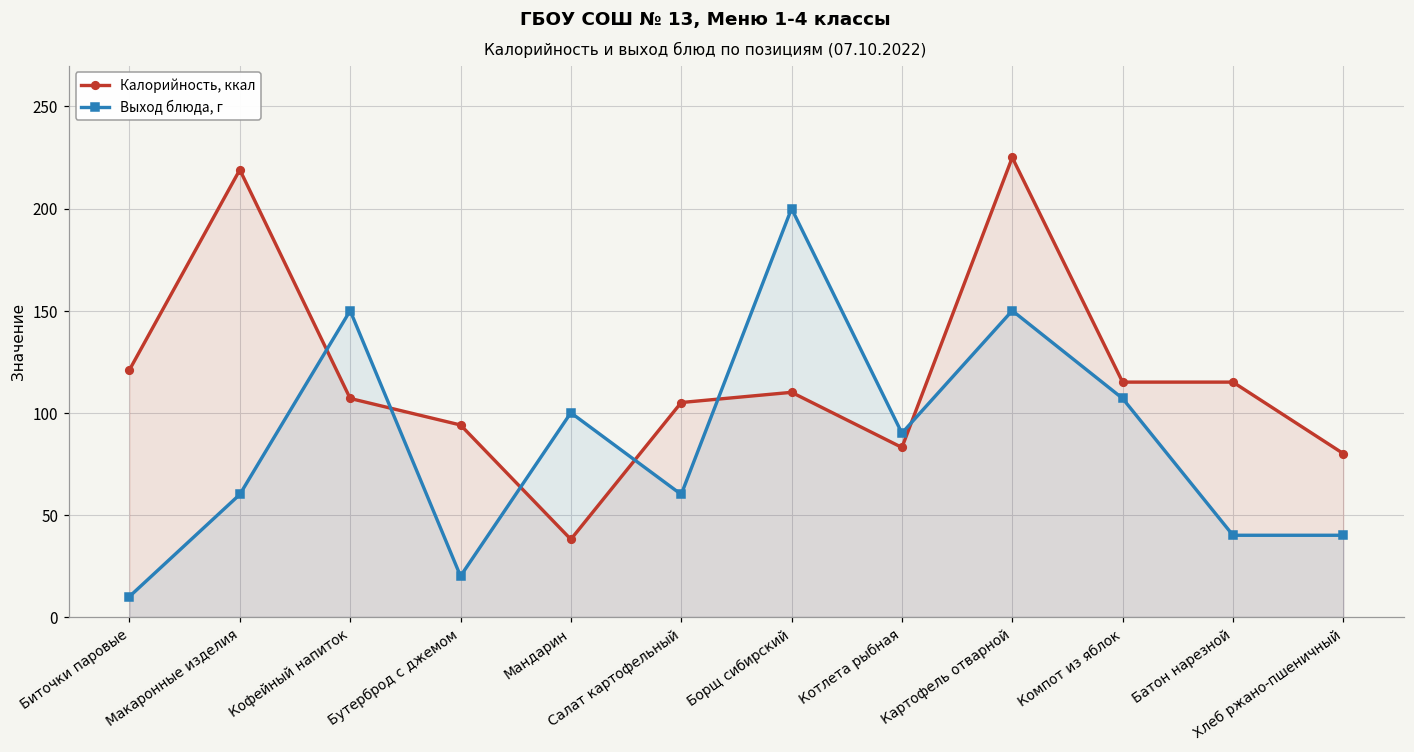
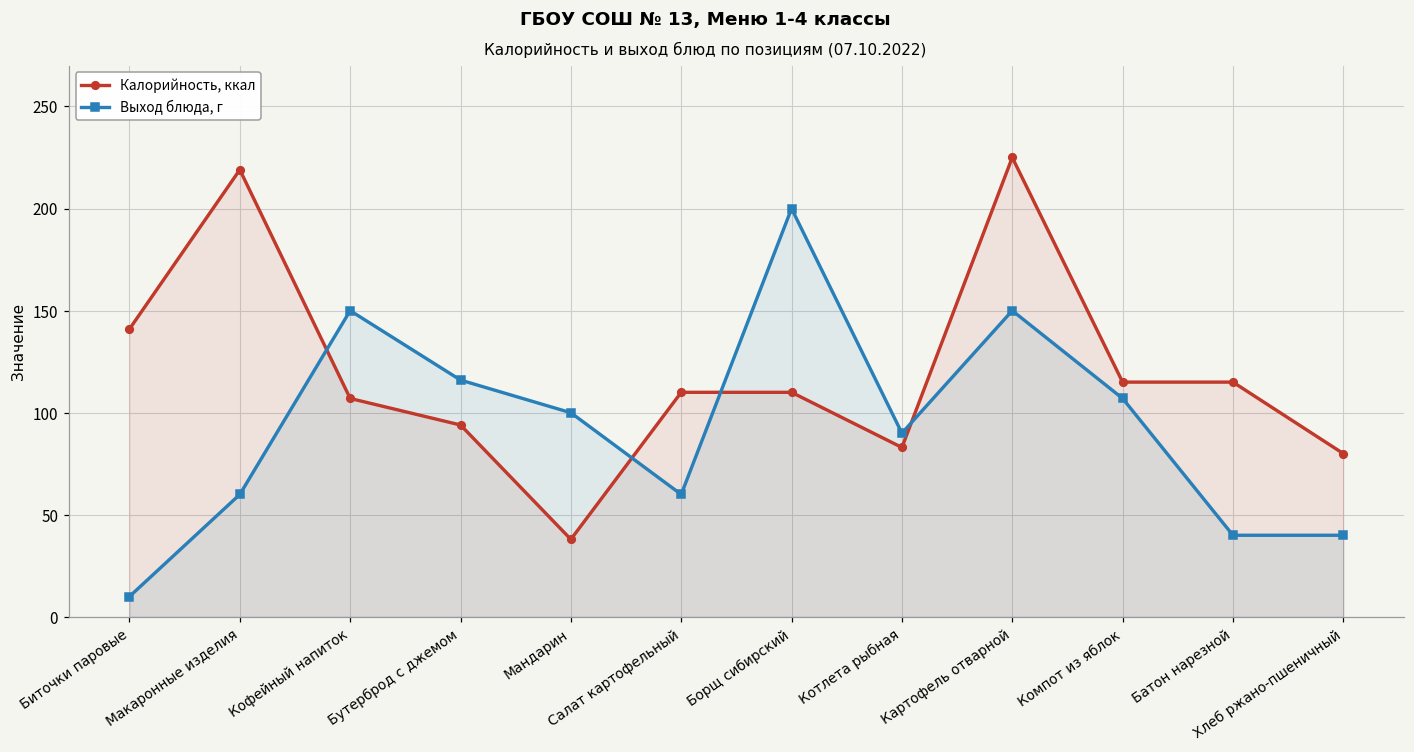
Калорийность, ккал, Биточки паровые: 121 -> 141
Выход блюда, г, Бутерброд с джемом: 20 -> 116
Калорийность, ккал, Салат картофельный: 105 -> 110
